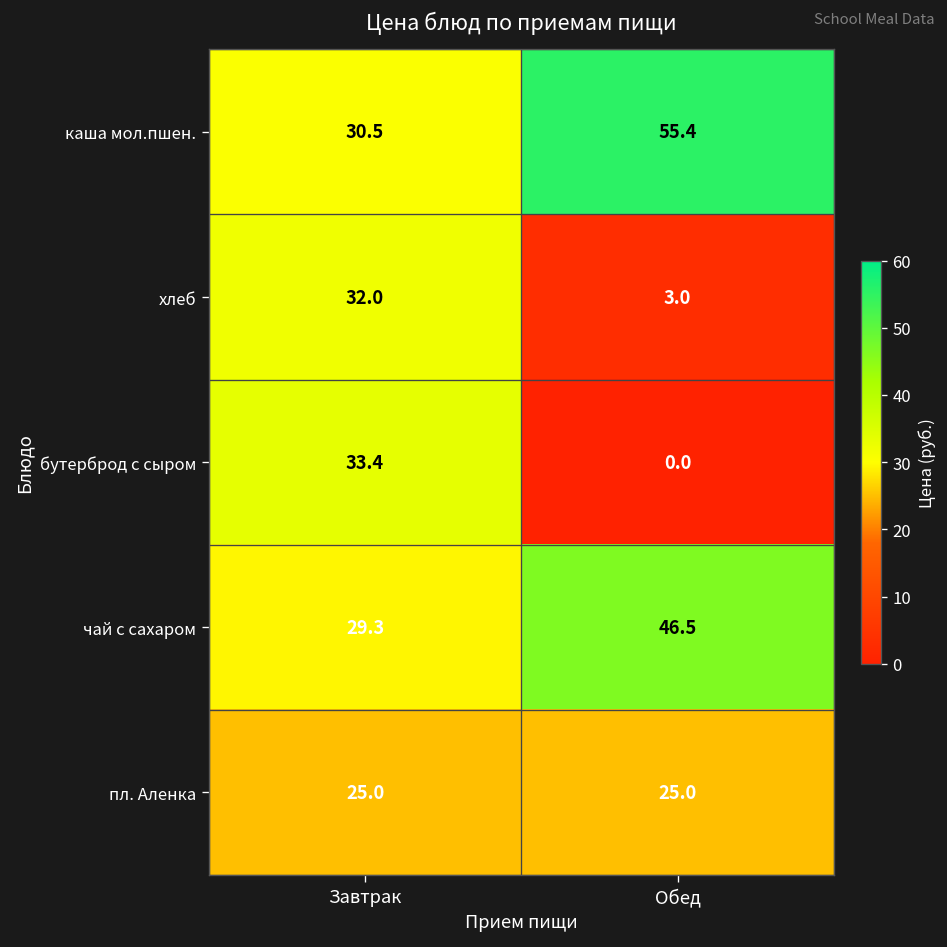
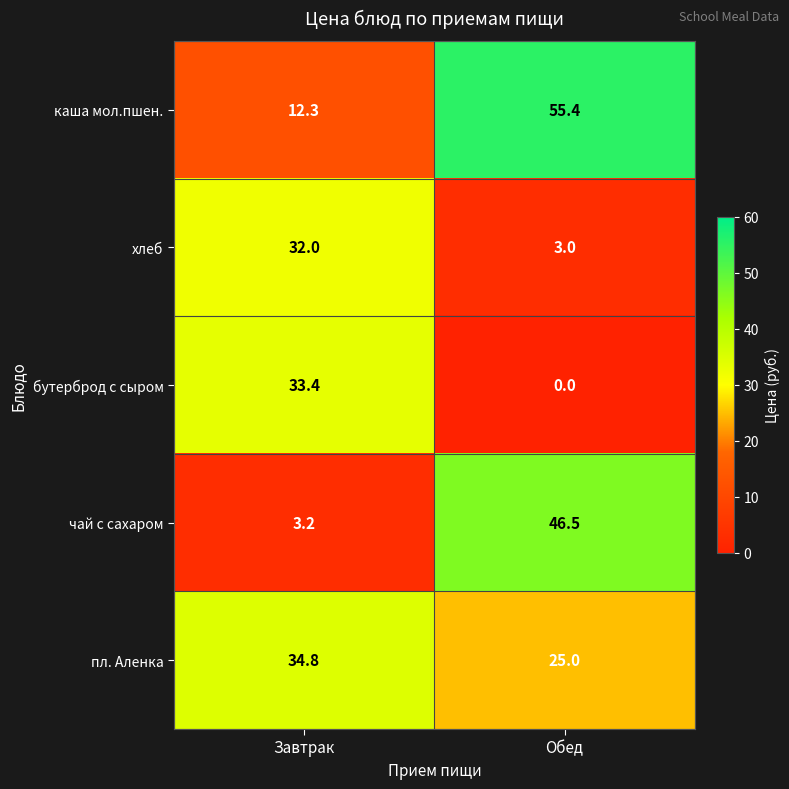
каша мол.пшен., Завтрак: 30.5 -> 12.3
чай с сахаром, Завтрак: 29.3 -> 3.2
пл. Аленка, Завтрак: 25.0 -> 34.8
